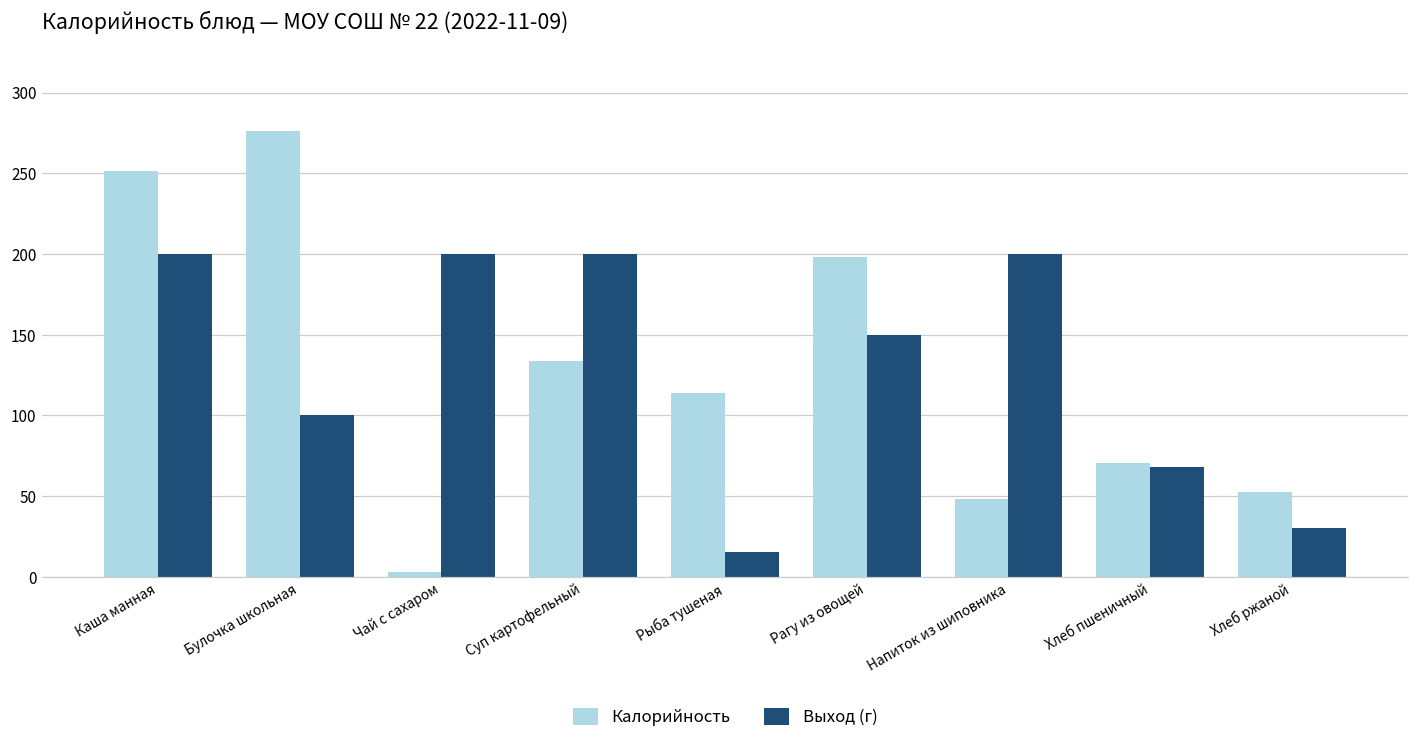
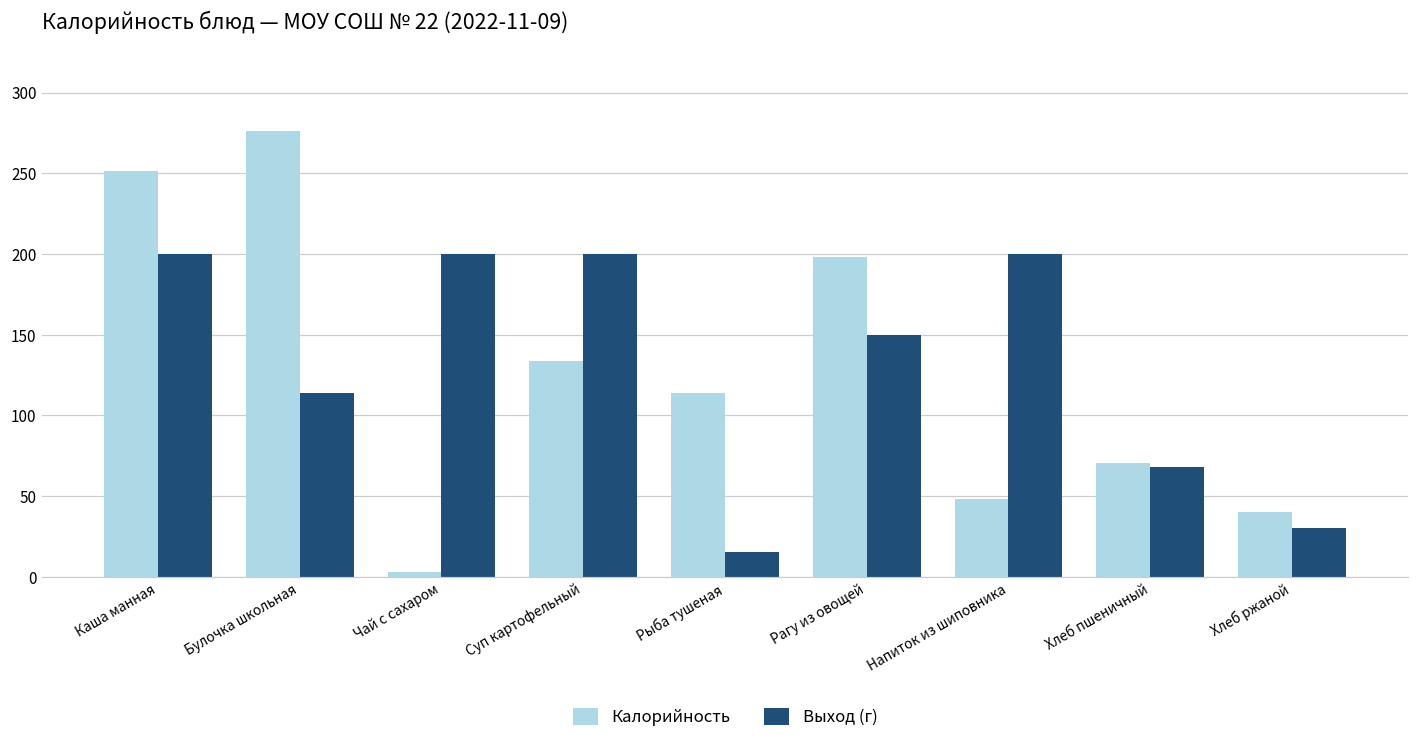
Выход (г), Булочка школьная: 100 -> 114
Калорийность, Хлеб ржаной: 52 -> 40
